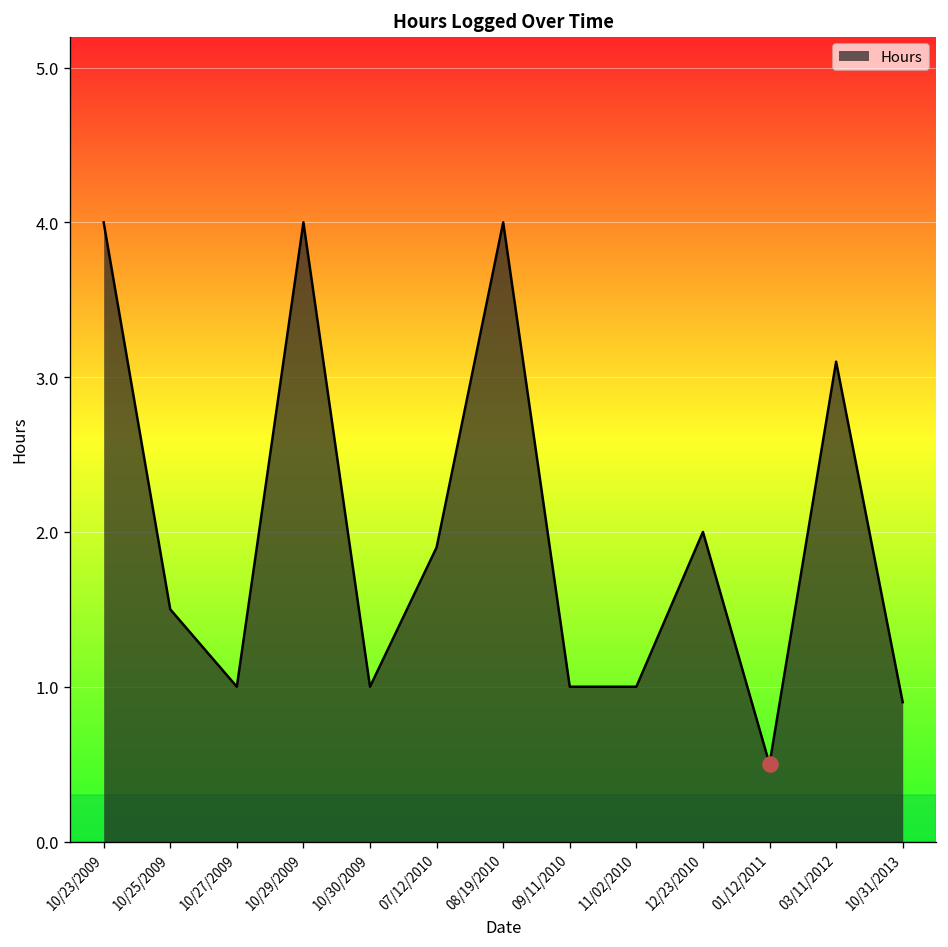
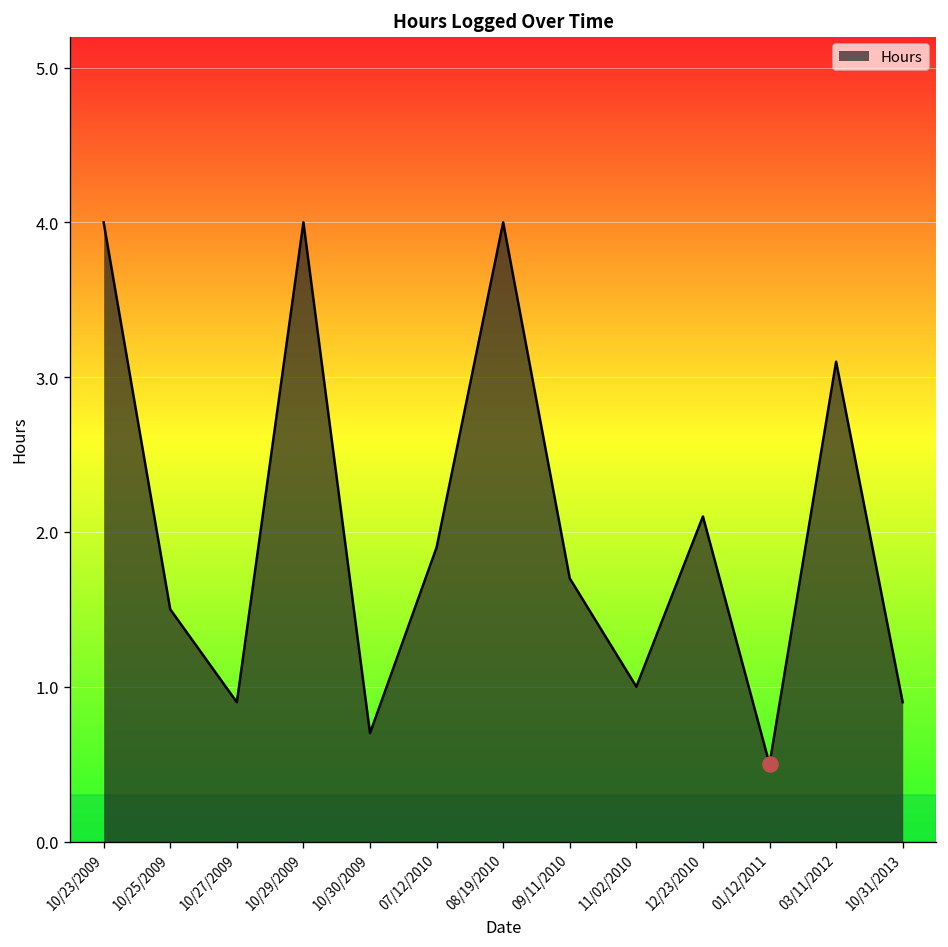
Hours, 10/27/2009: 1.0 -> 0.9
Hours, 10/30/2009: 1.0 -> 0.7
Hours, 09/11/2010: 1.0 -> 1.7
Hours, 12/23/2010: 2.0 -> 2.1
